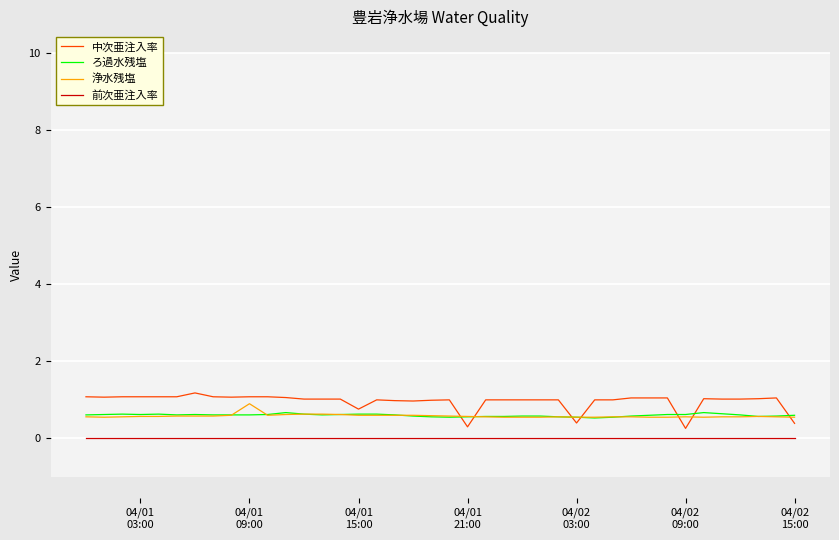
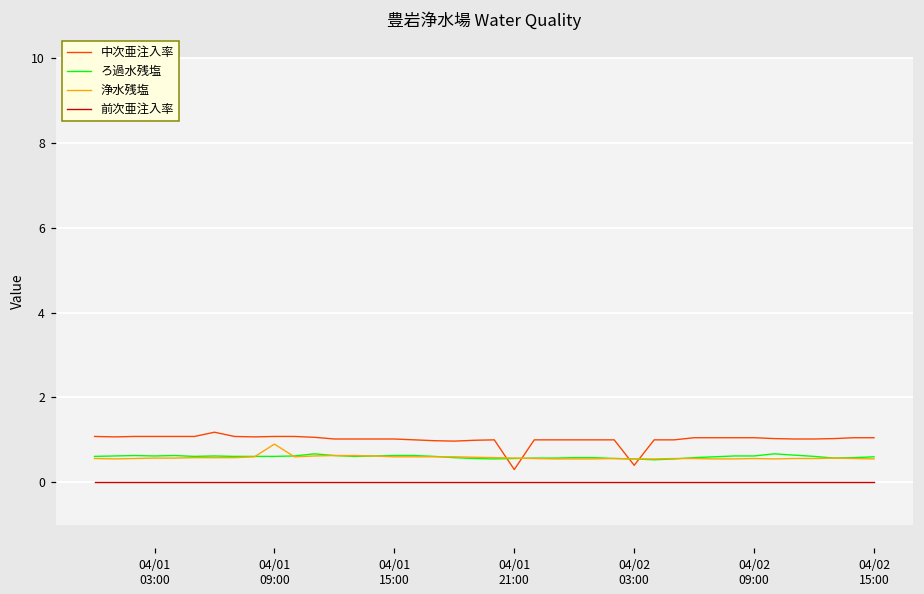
中次亜注入率, 04/01 15:00: 0.8 -> 1.0
中次亜注入率, 04/02 09:00: 0.3 -> 1.1
中次亜注入率, 04/02 15:00: 0.4 -> 1.1
